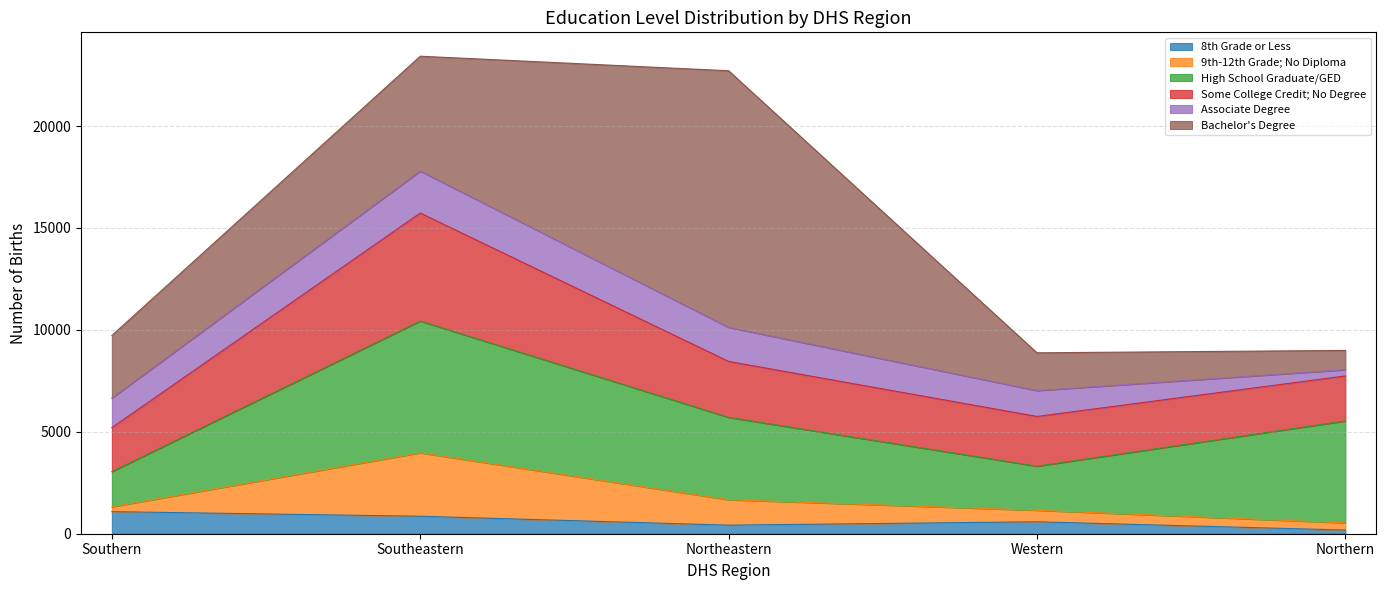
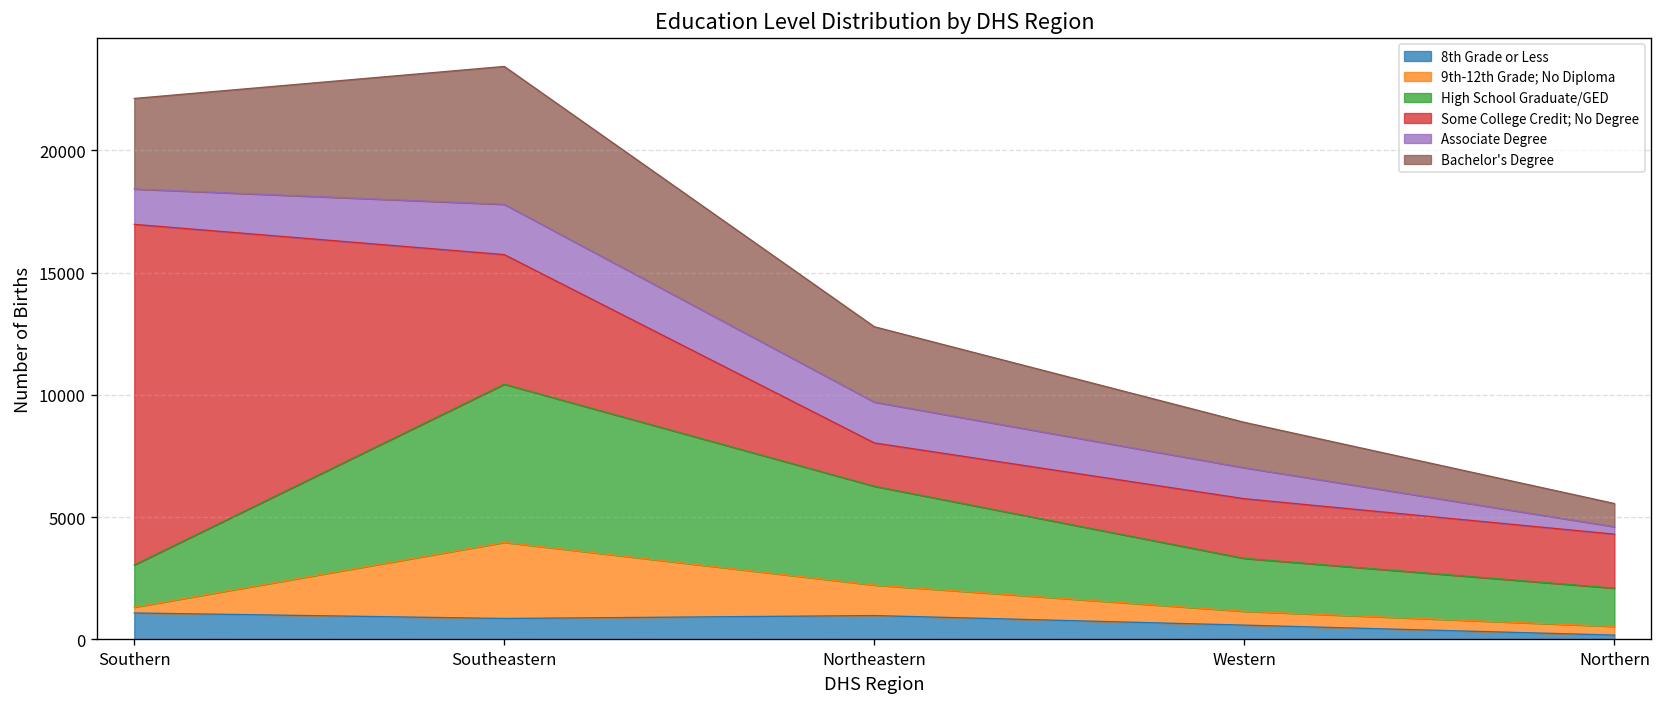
Some College Credit; No Degree, Southern: 2200 -> 13900
Bachelor's Degree, Southern: 3100 -> 3700
8th Grade or Less, Northeastern: 400 -> 1000
Some College Credit; No Degree, Northeastern: 2700 -> 1800
Bachelor's Degree, Northeastern: 12600 -> 3100
High School Graduate/GED, Northern: 5000 -> 1600
